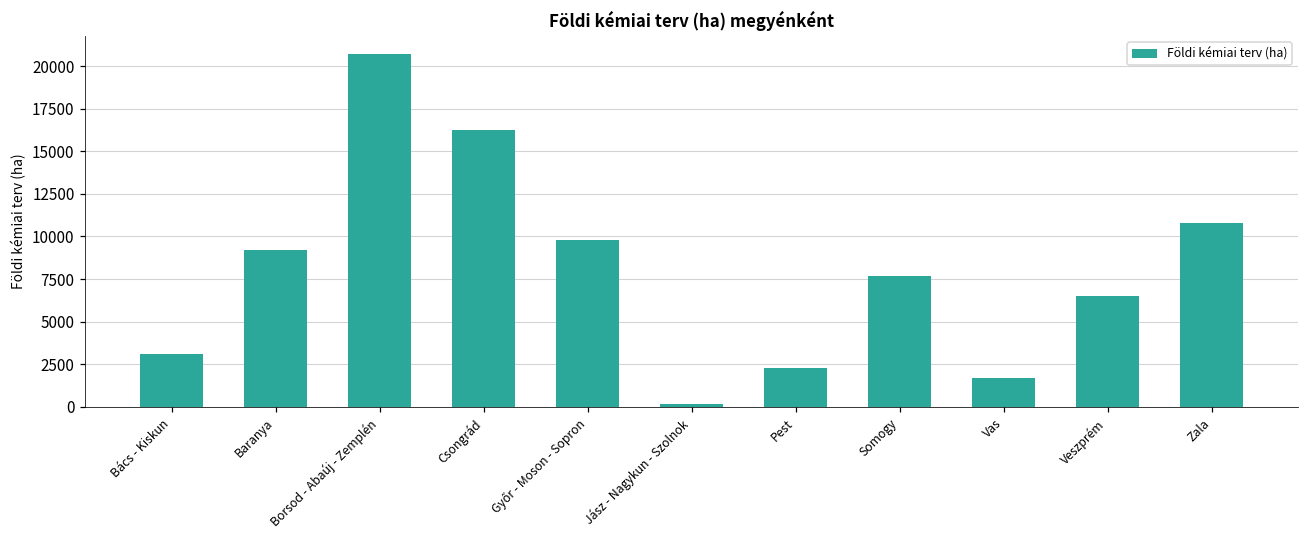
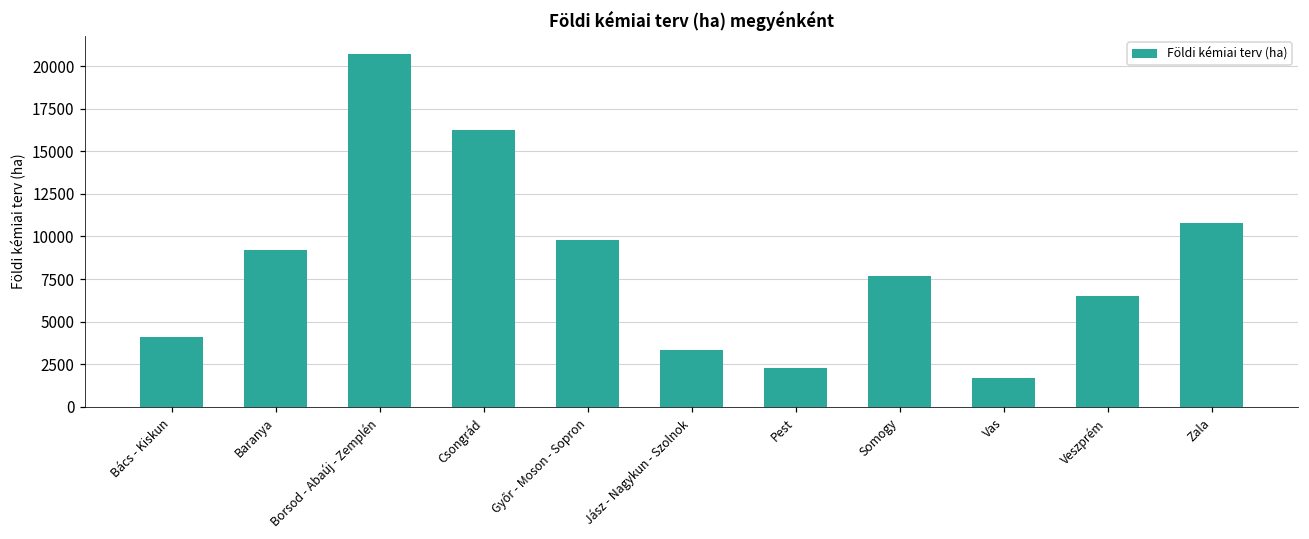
Bács - Kiskun: 3100 -> 4100
Jász - Nagykun - Szolnok: 200 -> 3300
